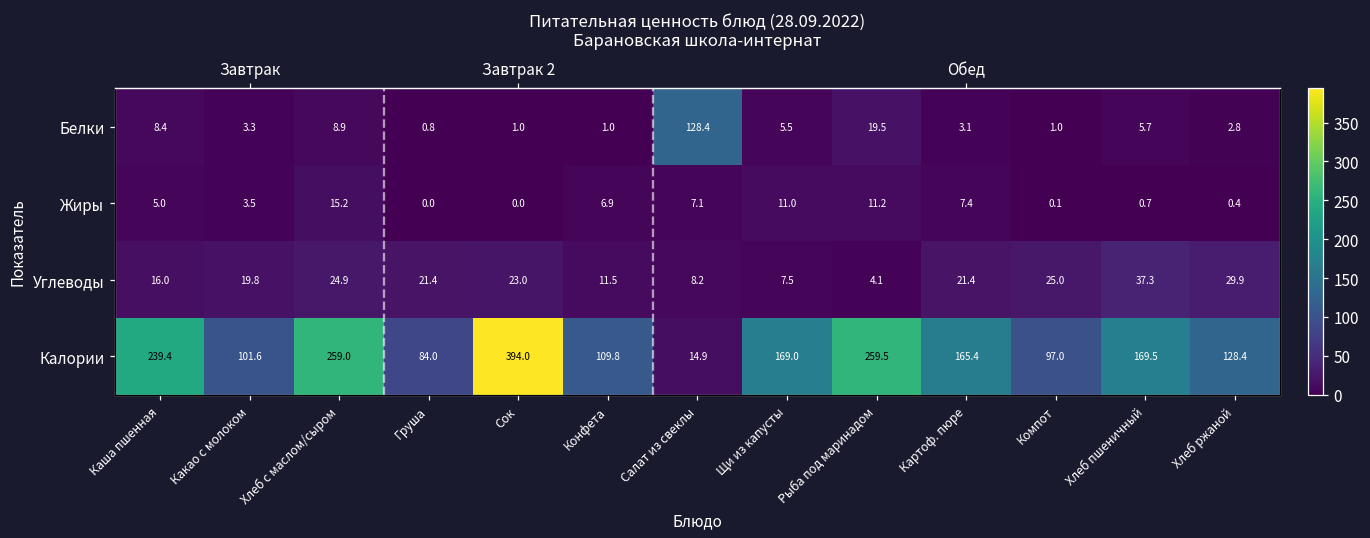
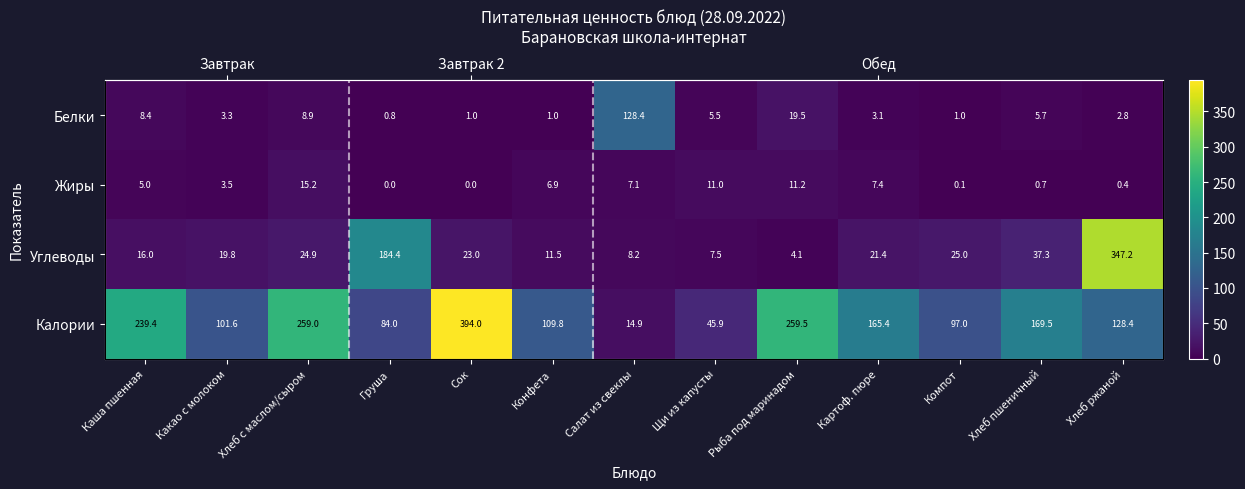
Углеводы, Груша: 21.4 -> 184.4
Углеводы, Хлеб ржаной: 29.9 -> 347.2
Калории, Щи из капусты: 169.0 -> 45.9
